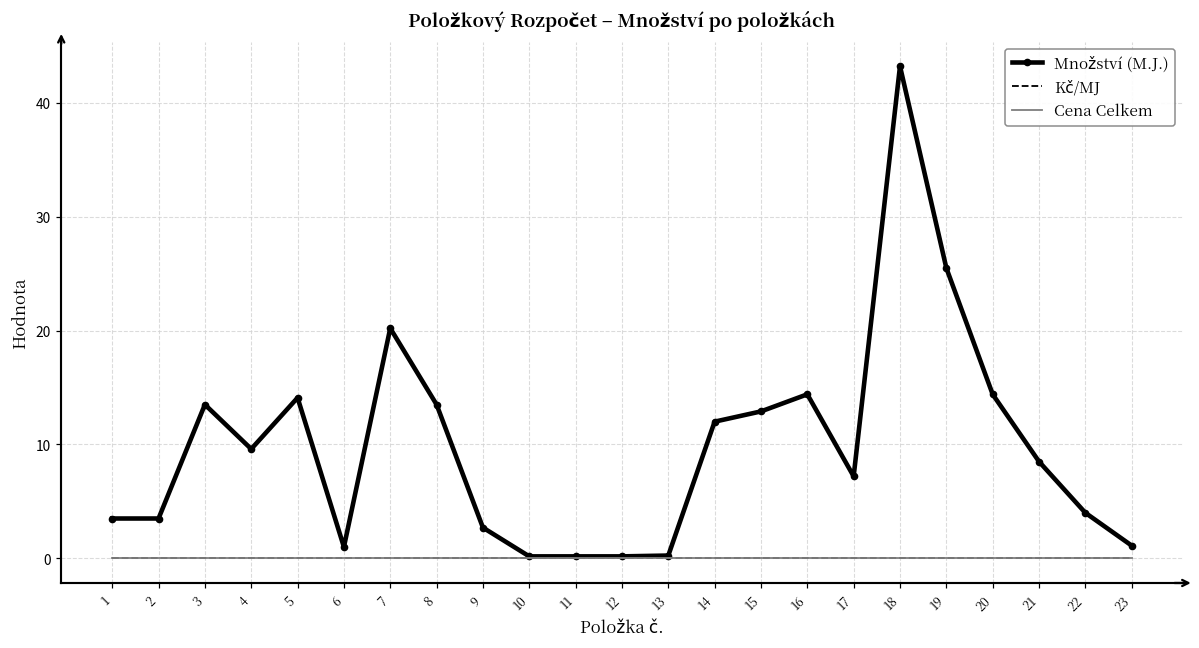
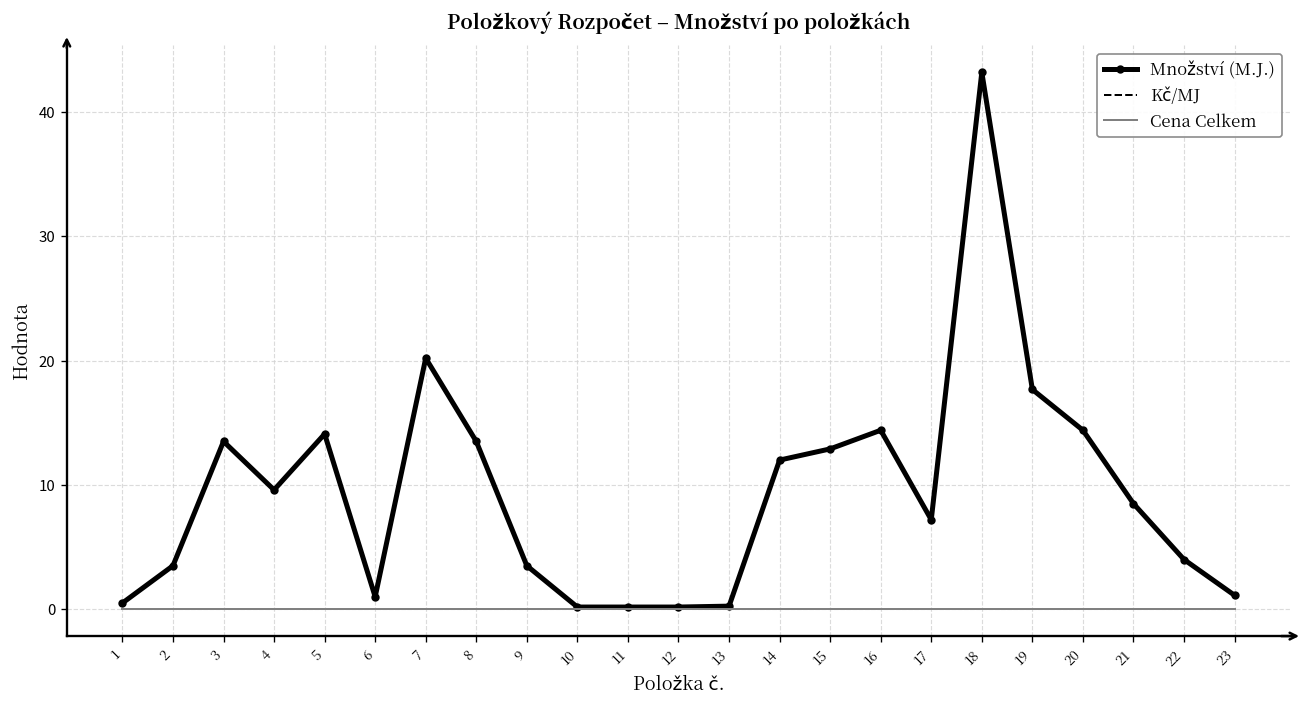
Množství (M.J.), 1: 3.5 -> 0.5
Množství (M.J.), 9: 2.7 -> 3.5
Množství (M.J.), 19: 25.5 -> 17.7
